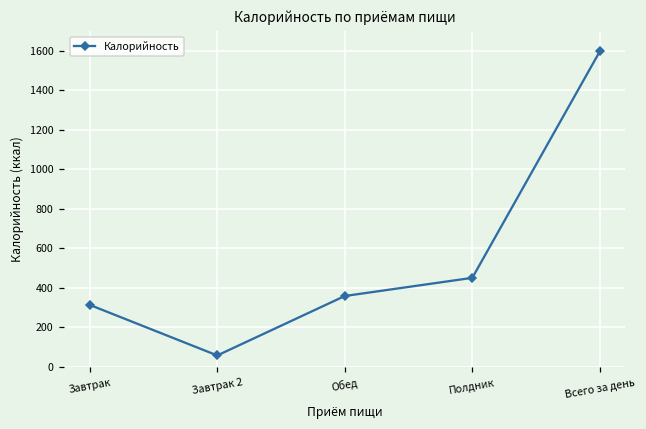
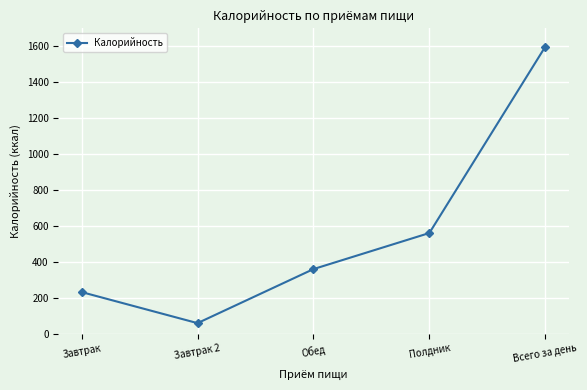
Завтрак: 310 -> 230
Полдник: 450 -> 560
